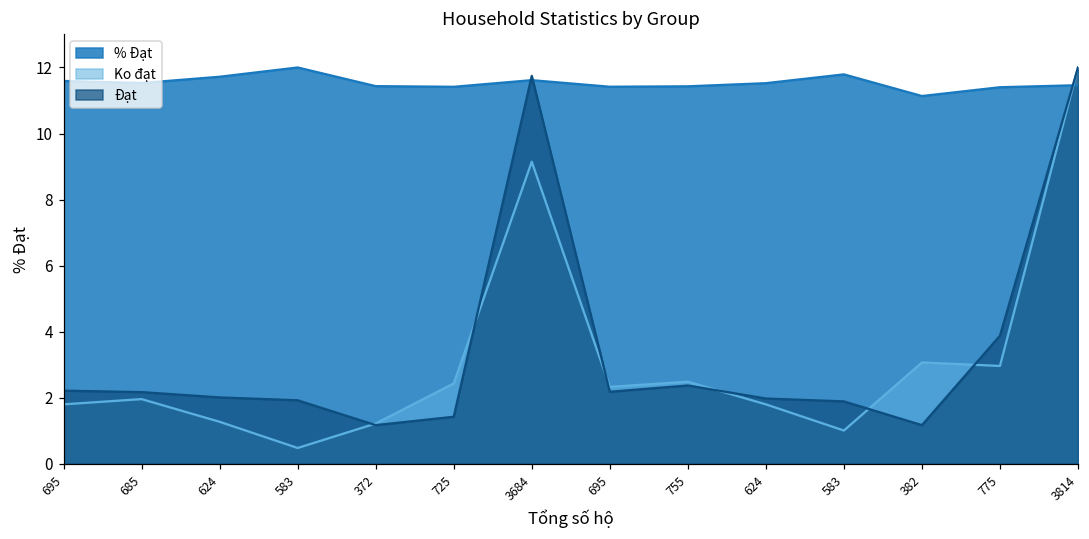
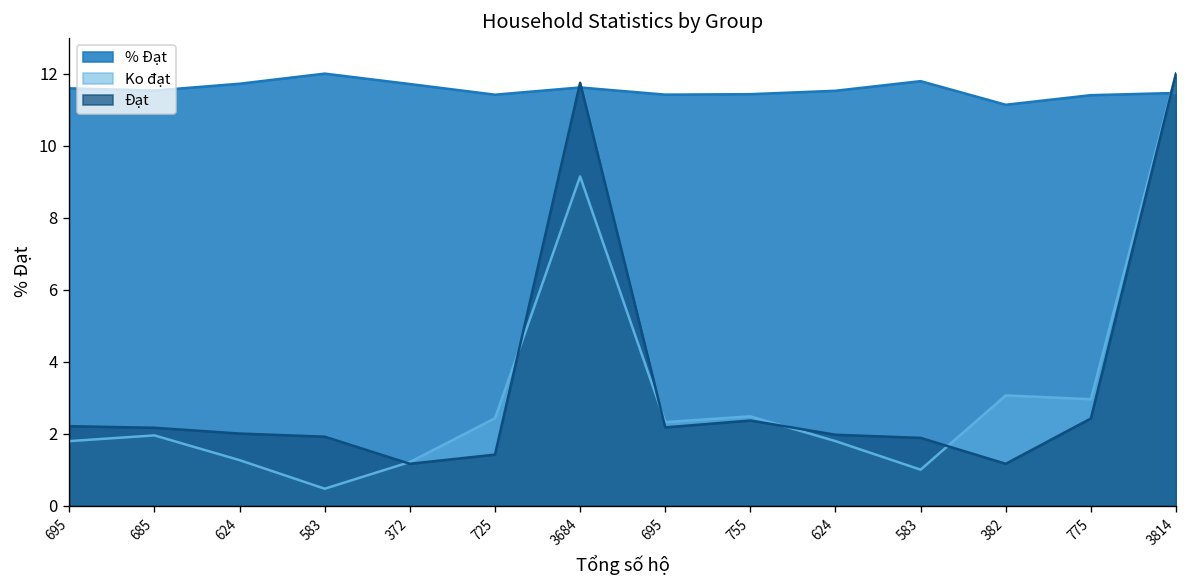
% Đạt, 372: 11.4 -> 11.7
Đạt, 775: 3.9 -> 2.4
